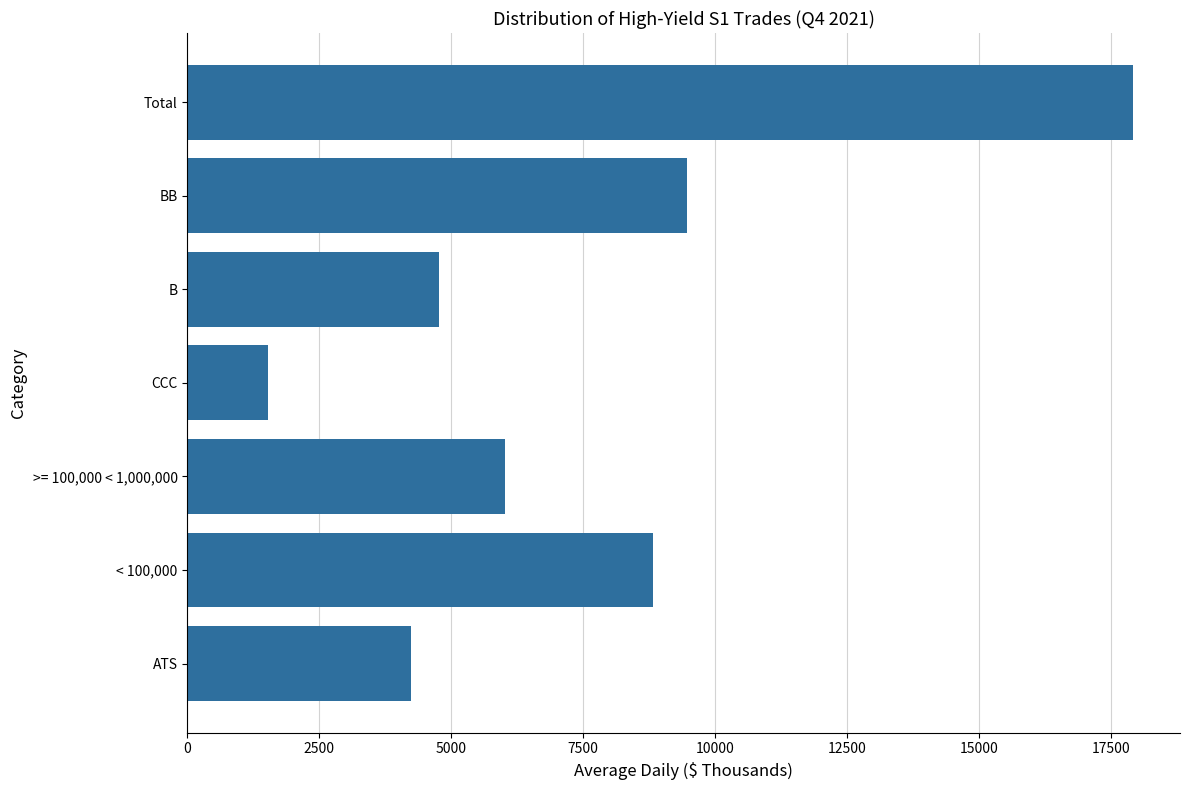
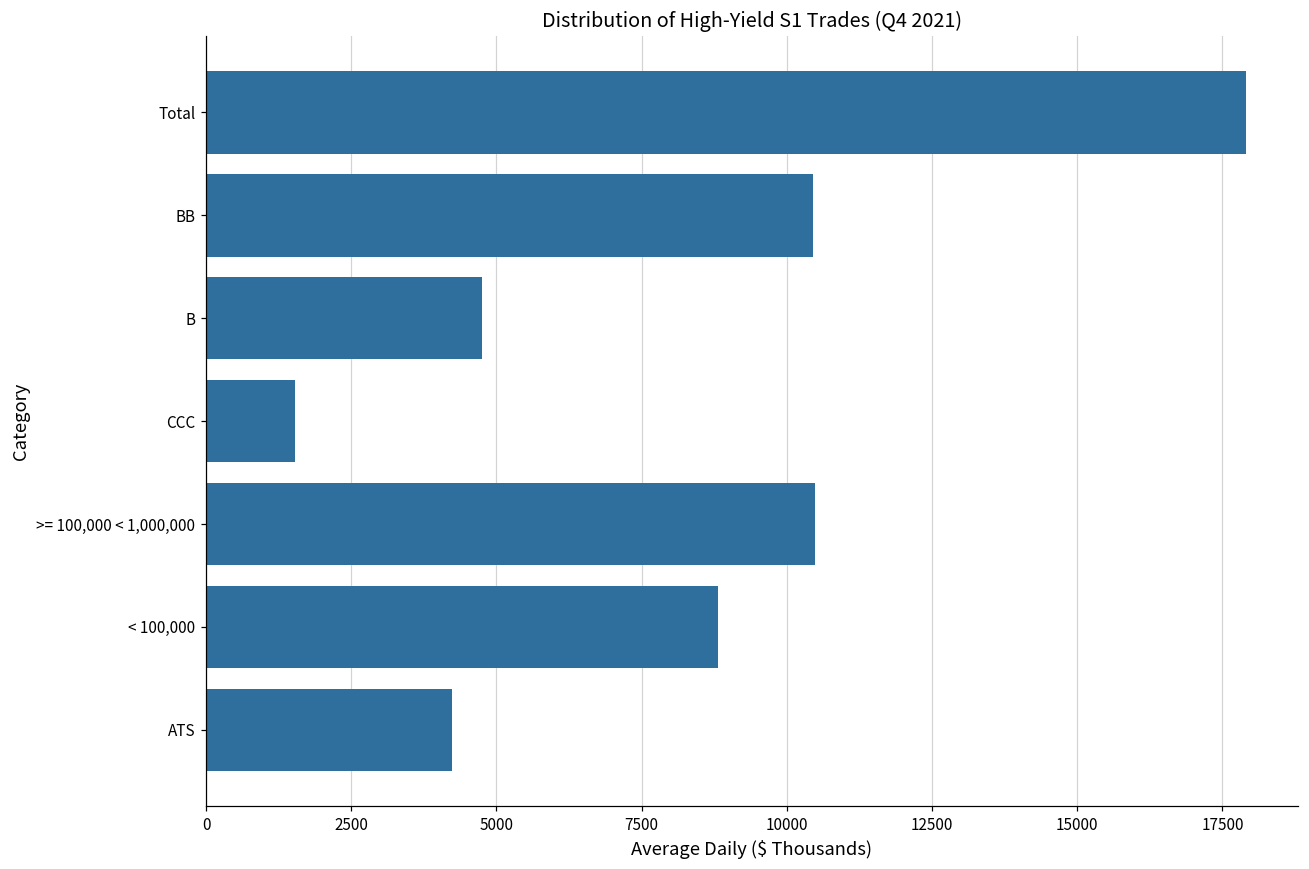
BB: 9500 -> 10400
>= 100,000 < 1,000,000: 6000 -> 10500
